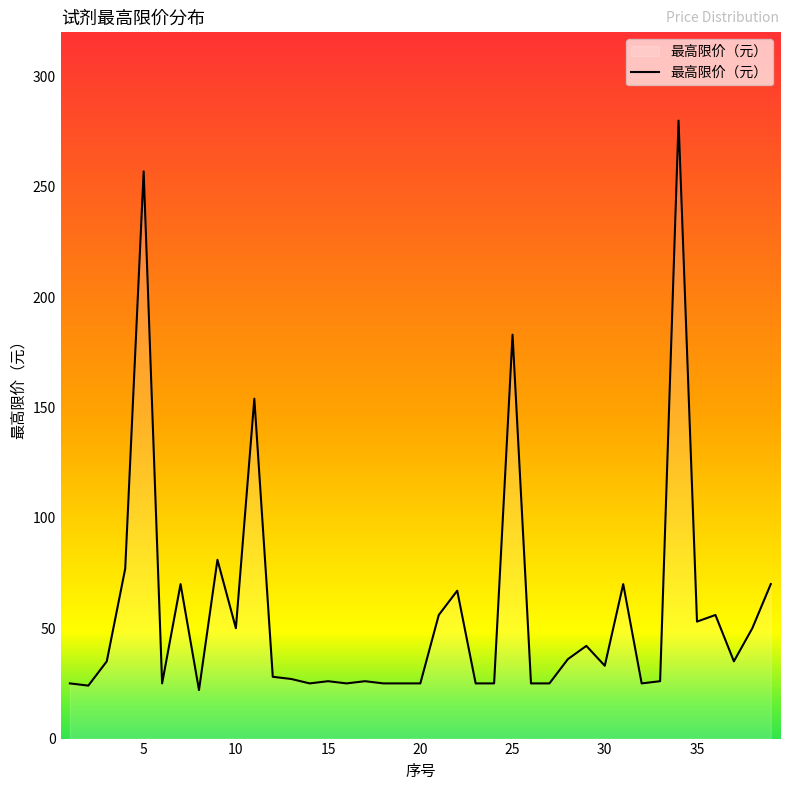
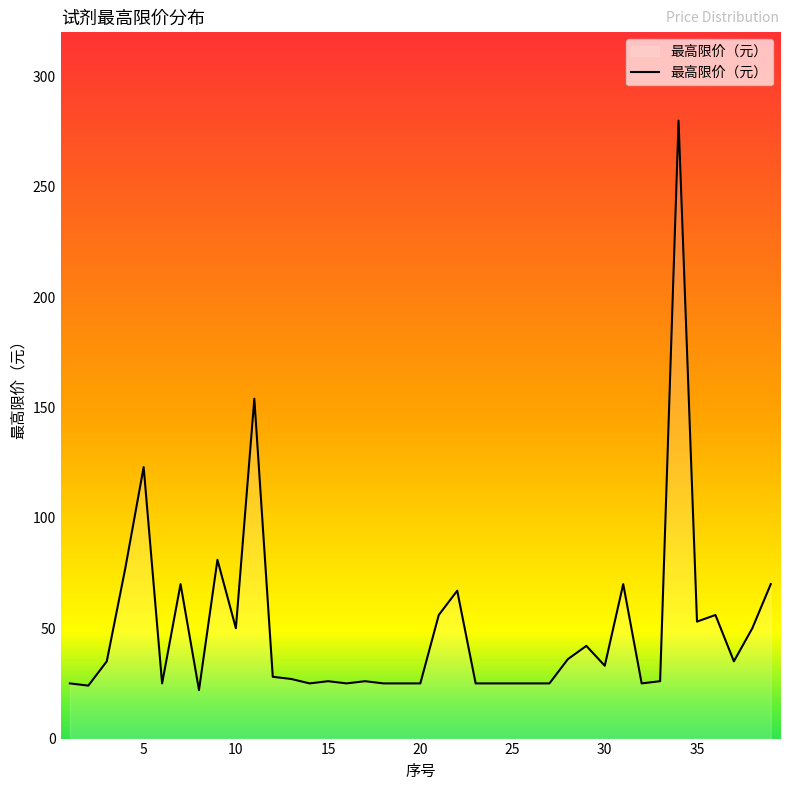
5: 257 -> 123
25: 183 -> 25
